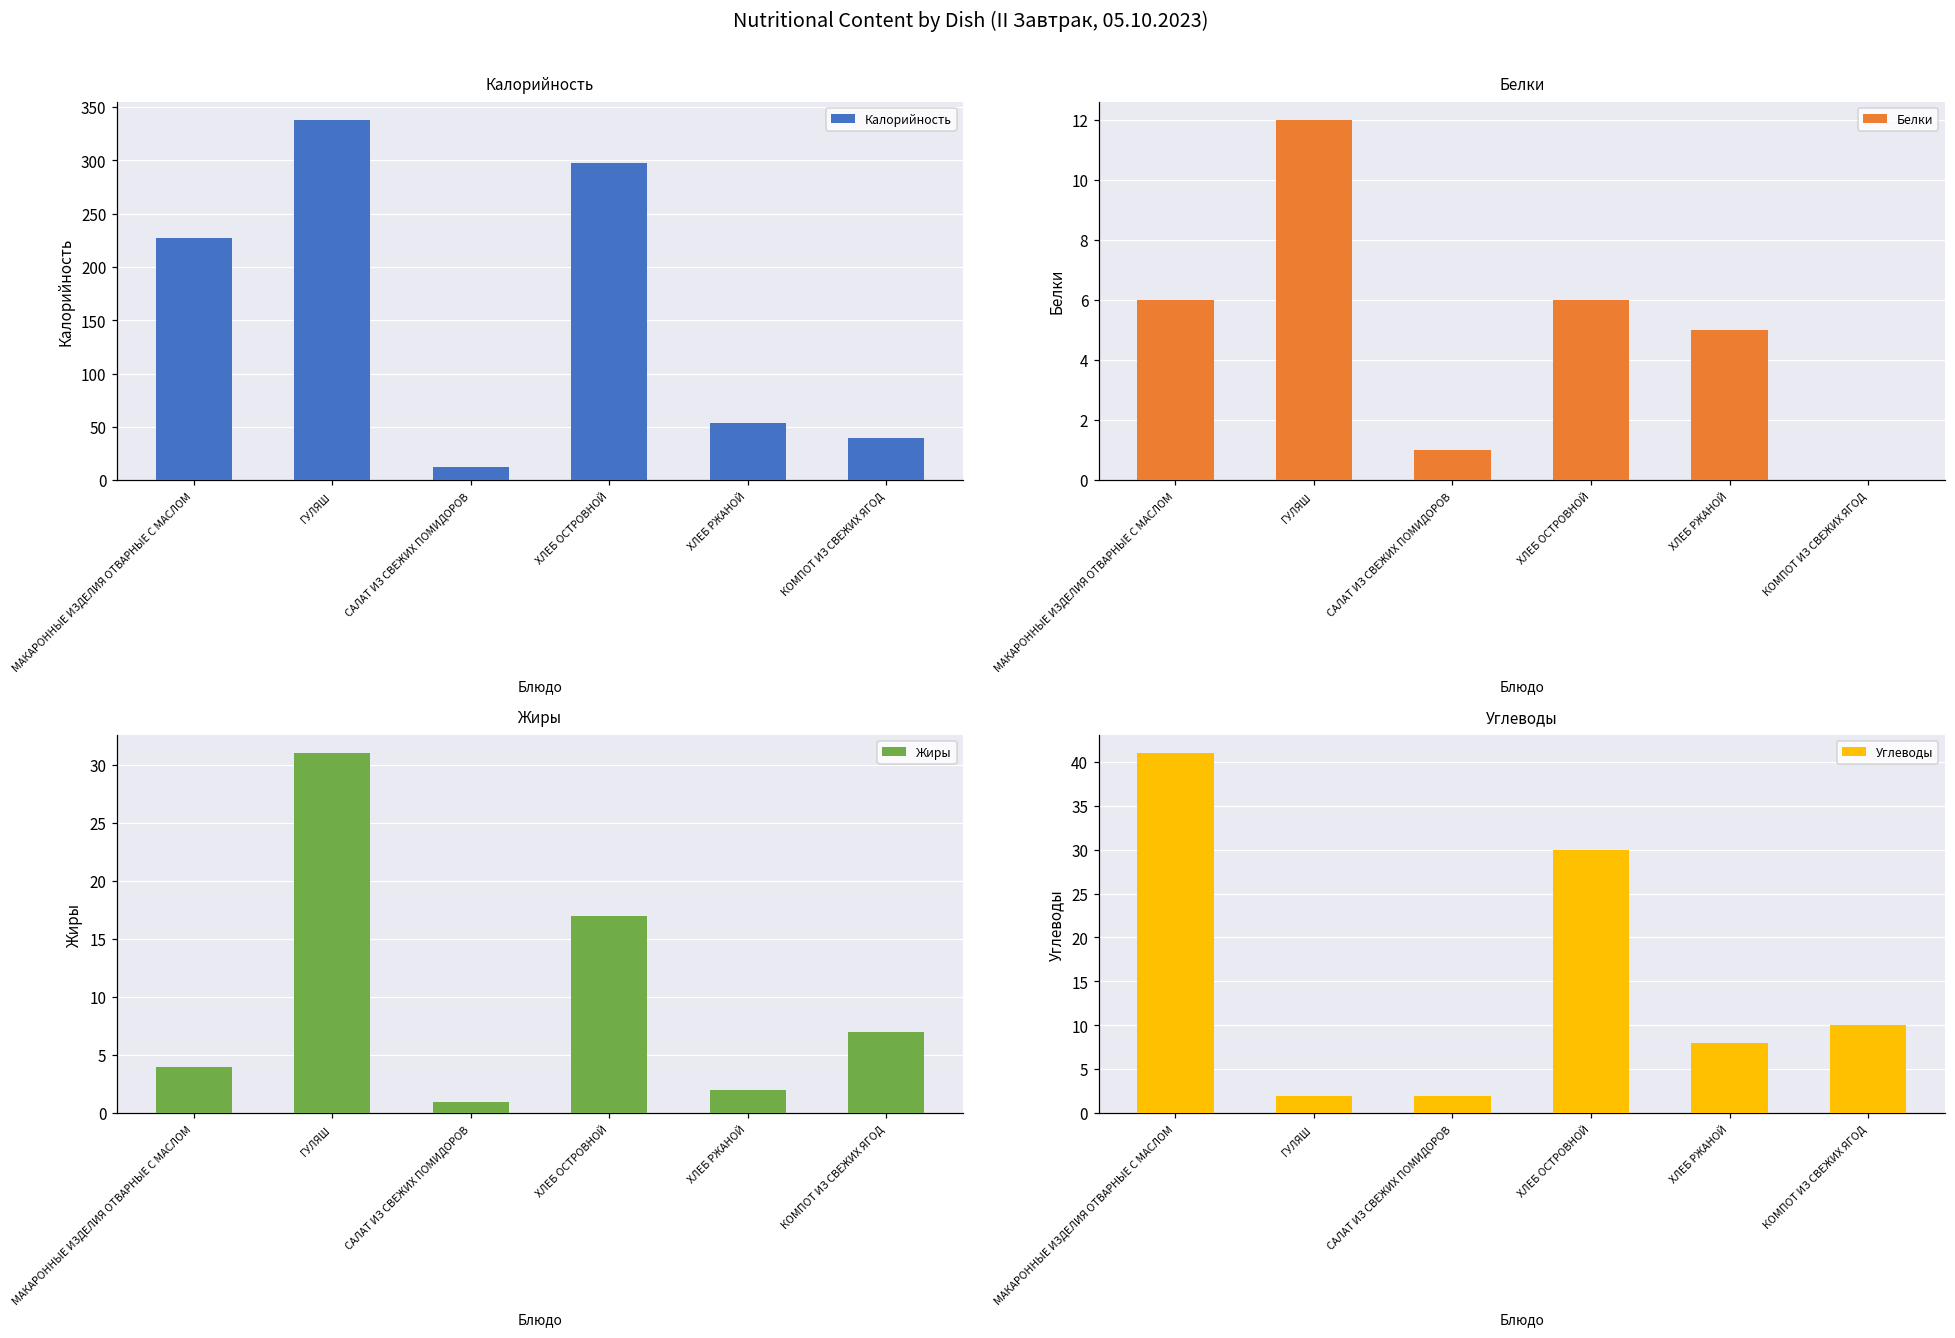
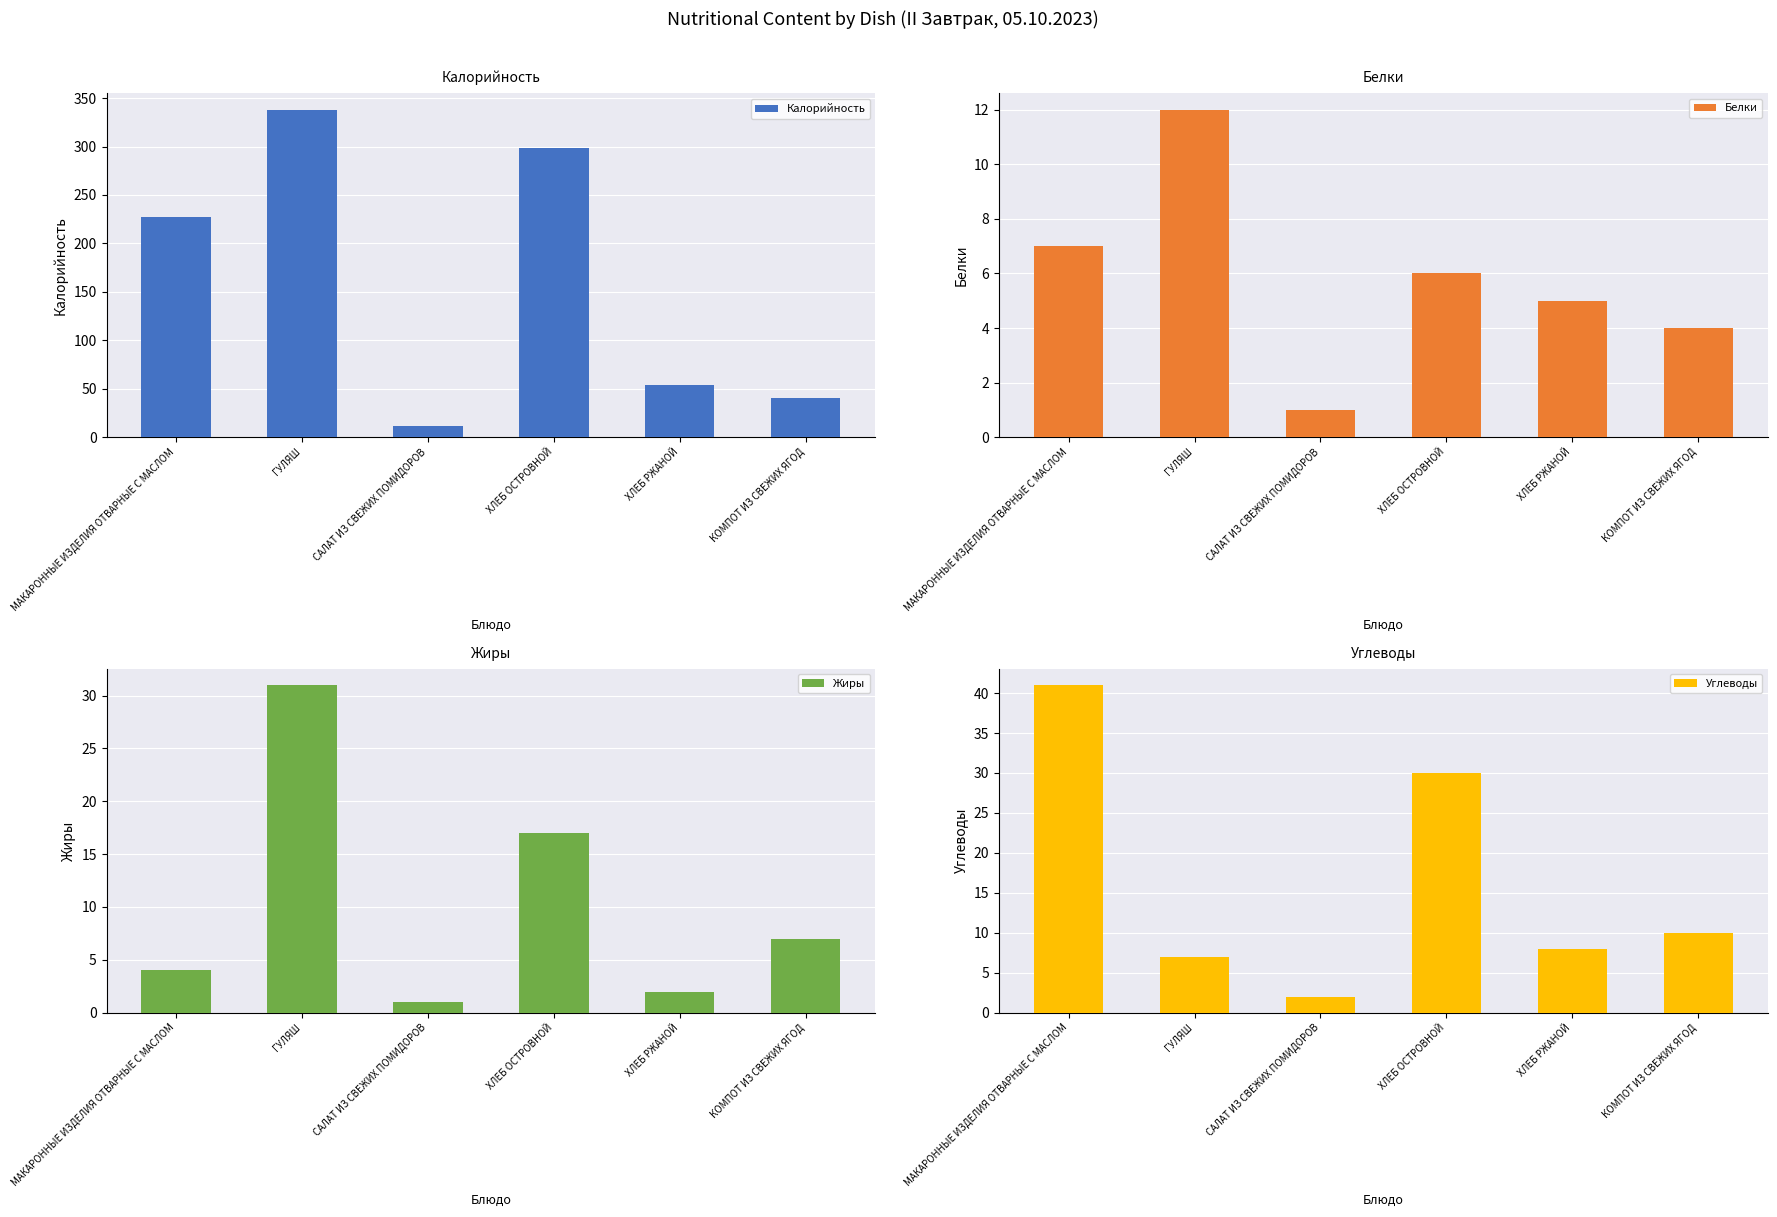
Белки, МАКАРОННЫЕ ИЗДЕЛИЯ ОТВАРНЫЕ С МАСЛОМ: 6 -> 7
Белки, КОМПОТ ИЗ СВЕЖИХ ЯГОД: 0 -> 4
Углеводы, ГУЛЯШ: 2 -> 7
